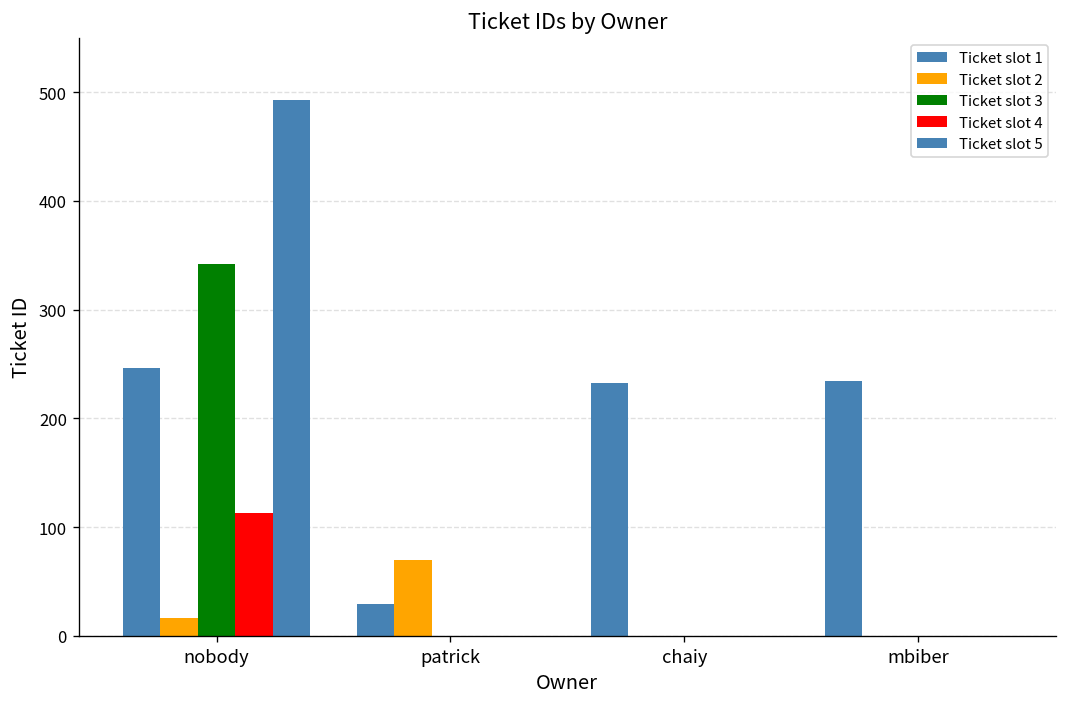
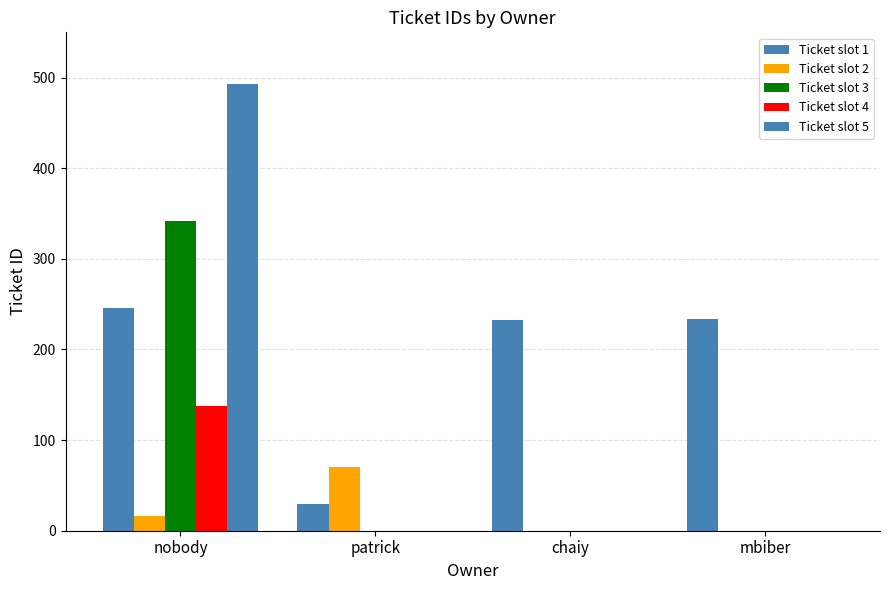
Ticket slot 4, nobody: 110 -> 140
